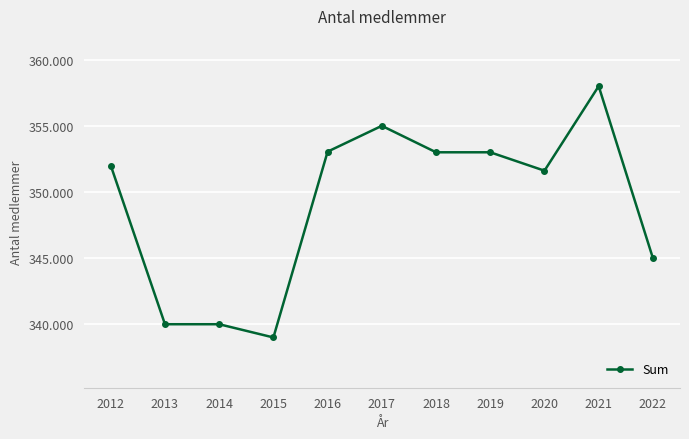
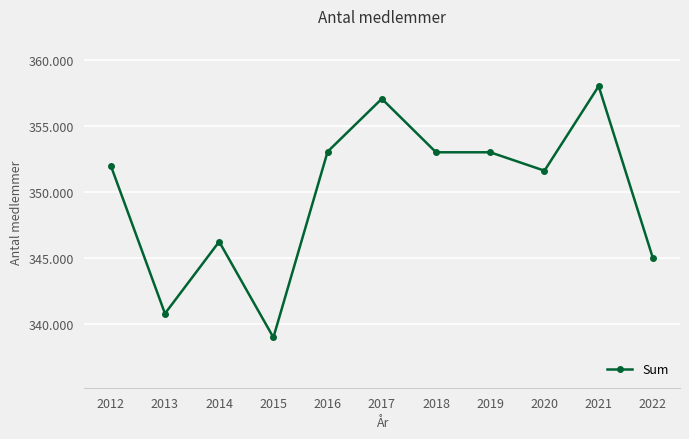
2013: 340.0 -> 340.8
2014: 340.0 -> 346.2
2017: 355.0 -> 357.0
